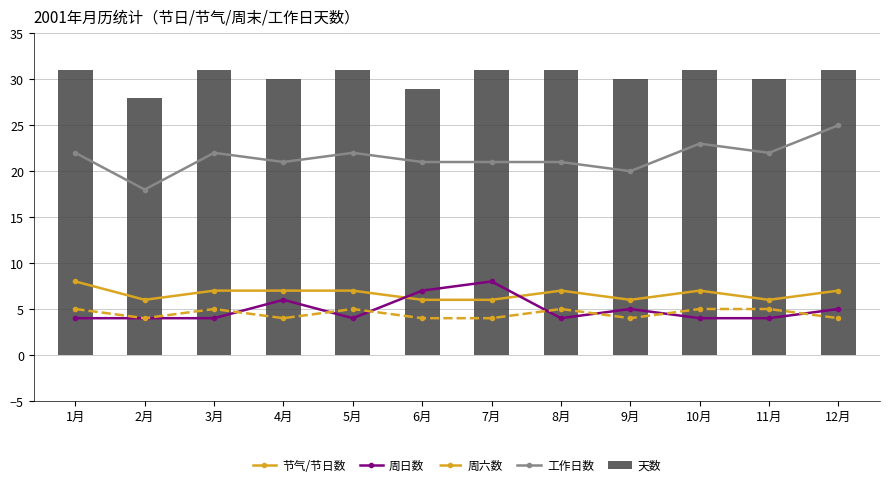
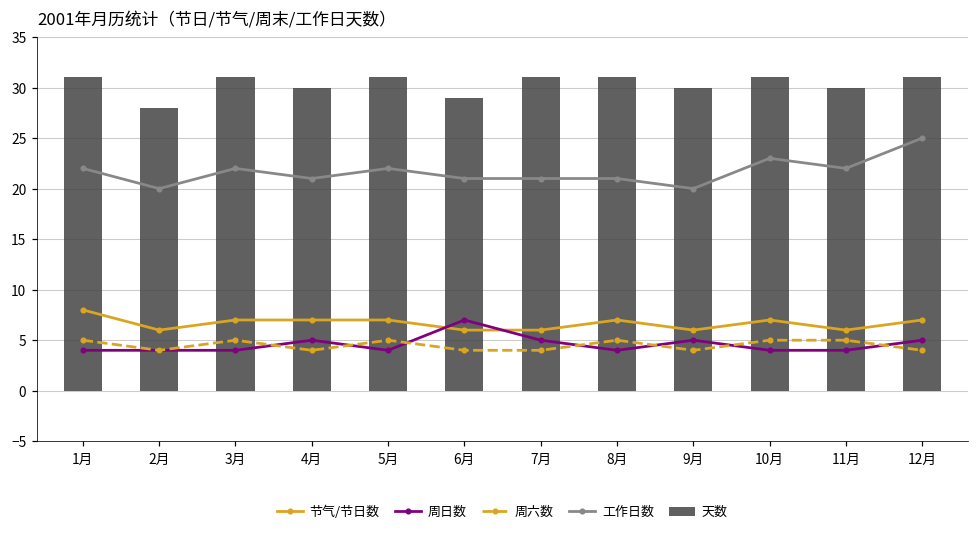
工作日数, 2月: 18 -> 20
周日数, 4月: 6 -> 5
周日数, 7月: 8 -> 5
